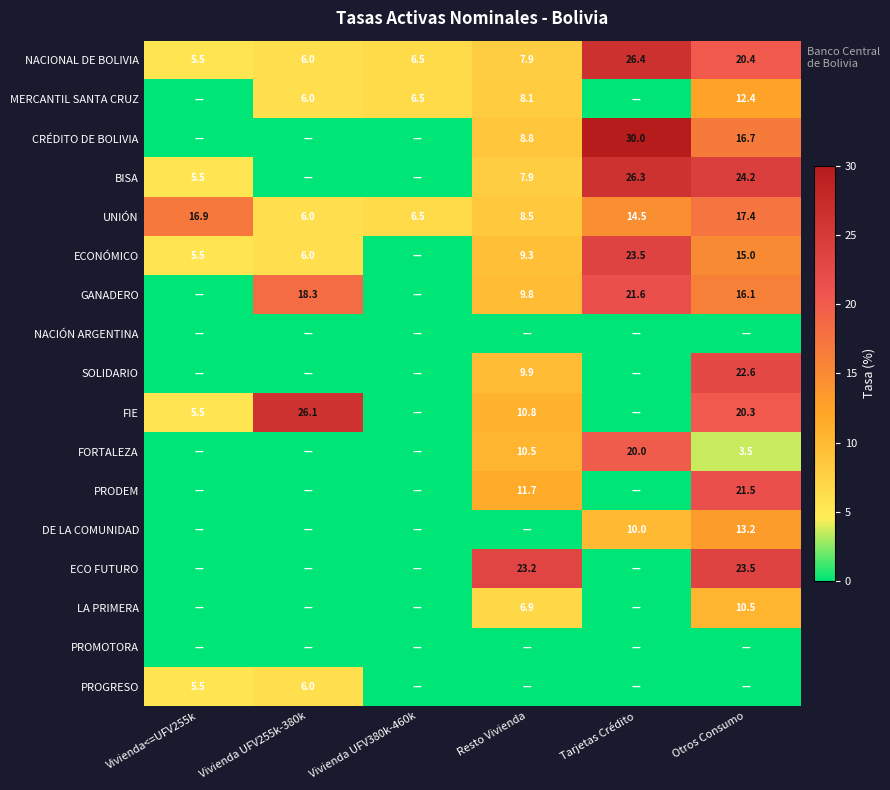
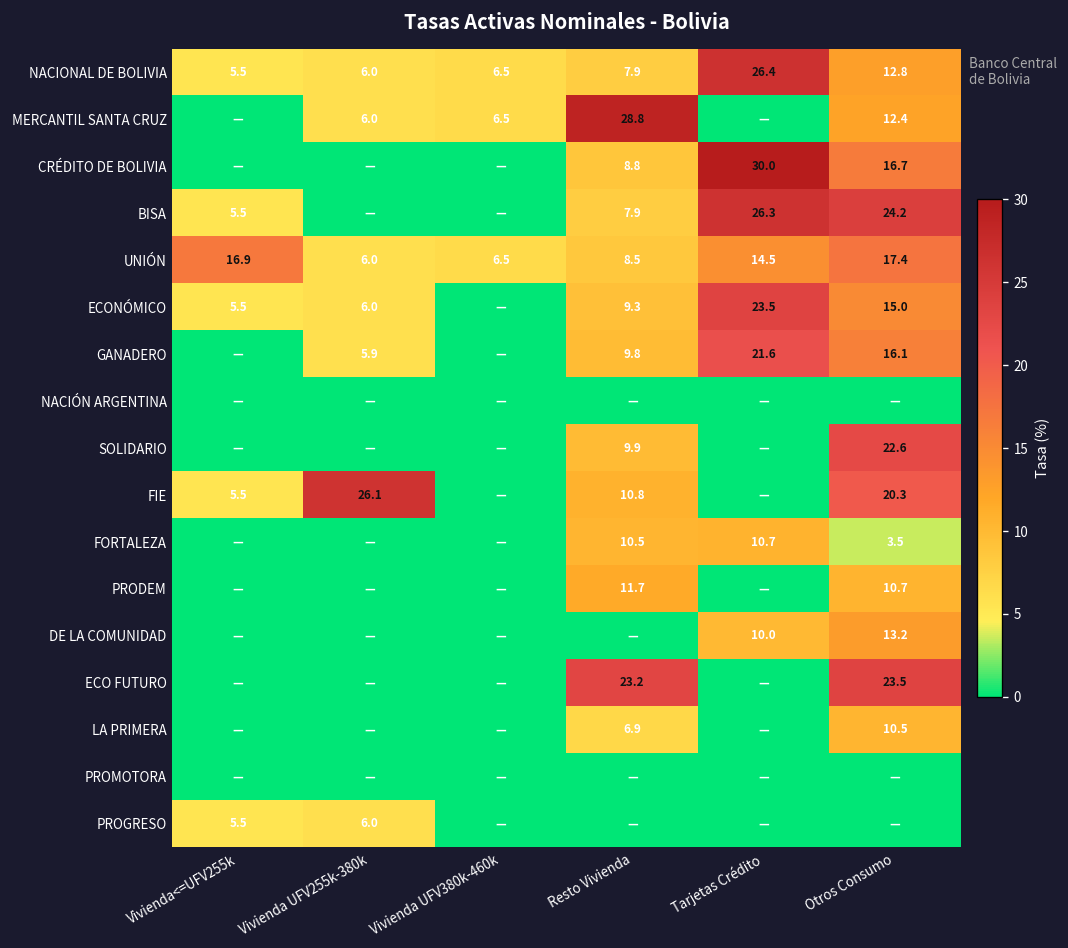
NACIONAL DE BOLIVIA, Otros Consumo: 20.4 -> 12.8
MERCANTIL SANTA CRUZ, Resto Vivienda: 8.1 -> 28.8
GANADERO, Vivienda UFV255k-380k: 18.3 -> 5.9
FORTALEZA, Tarjetas Crédito: 20.0 -> 10.7
PRODEM, Otros Consumo: 21.5 -> 10.7
